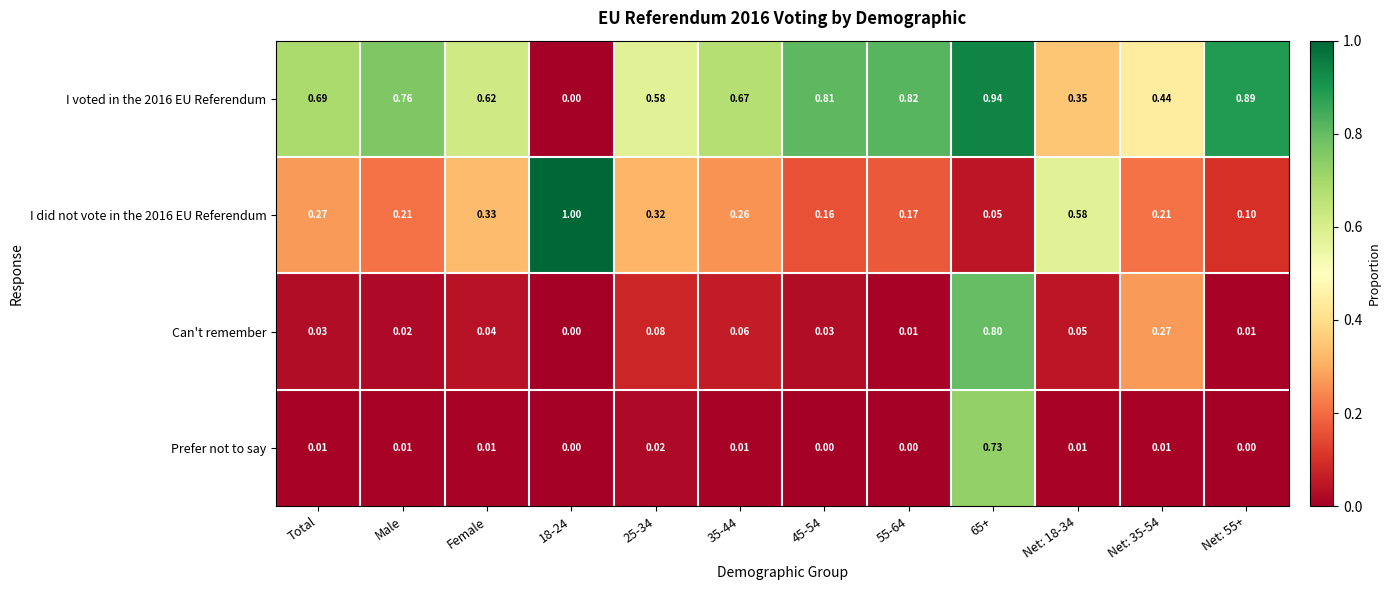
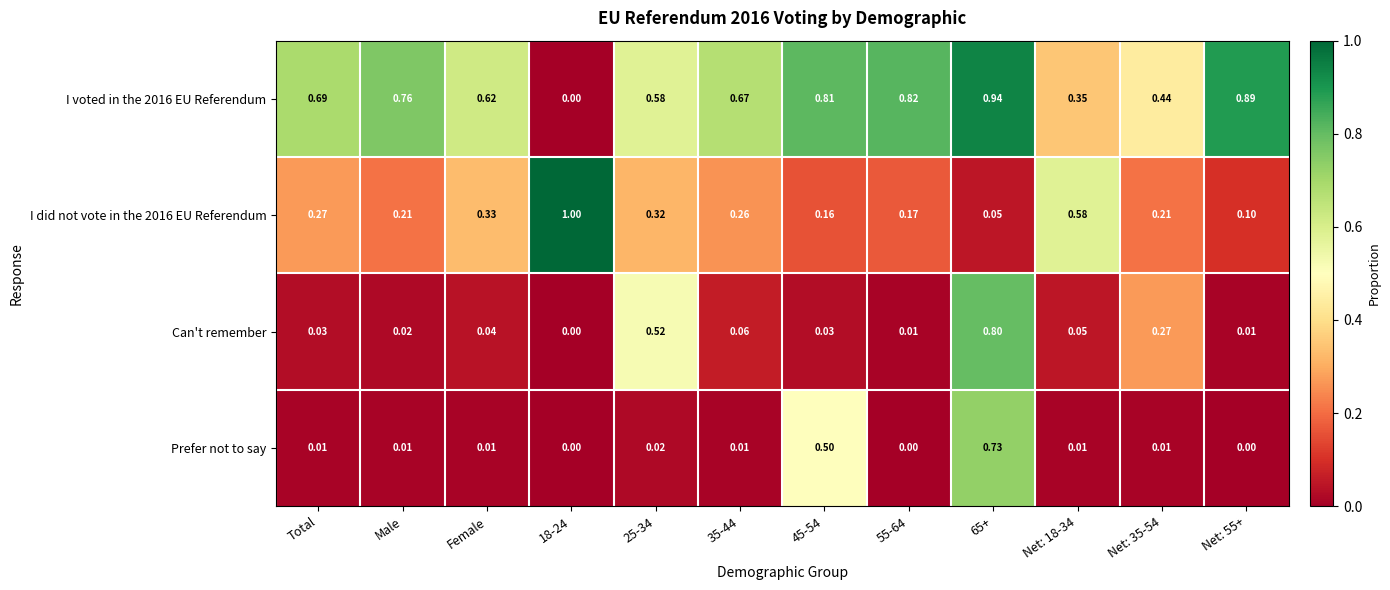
Can't remember, 25-34: 0.08 -> 0.52
Prefer not to say, 45-54: 0.00 -> 0.50
